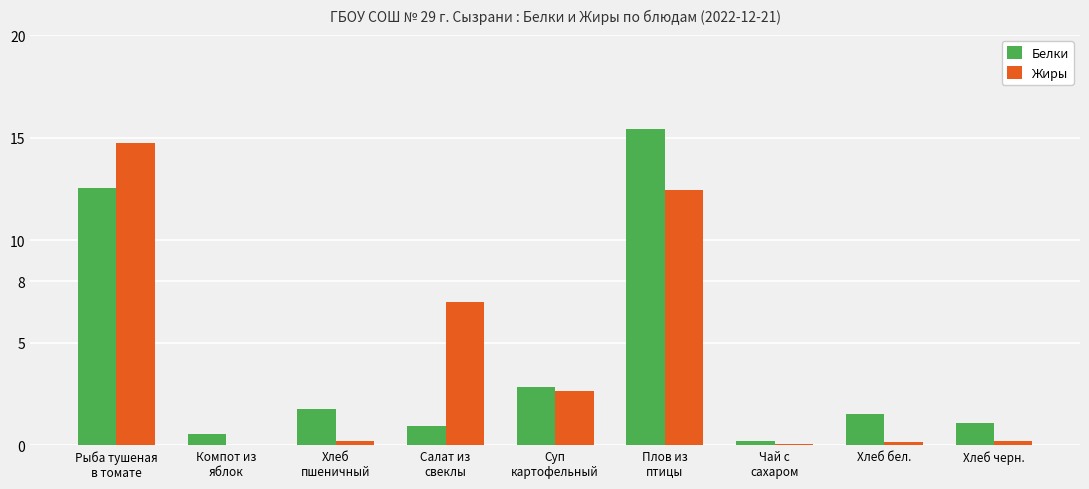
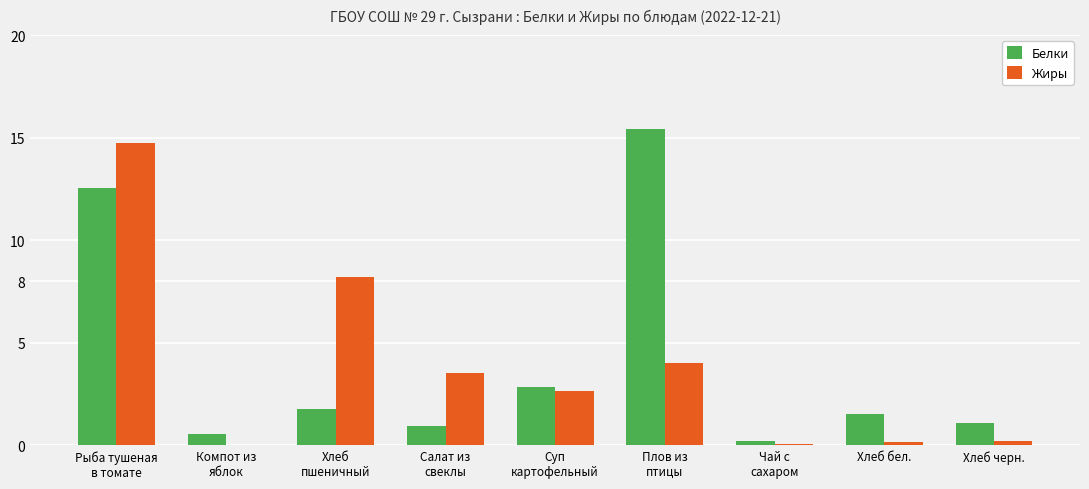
Жиры, Хлеб пшеничный: 0.2 -> 8.2
Жиры, Салат из свеклы: 7.0 -> 3.5
Жиры, Плов из птицы: 12.4 -> 4.0
